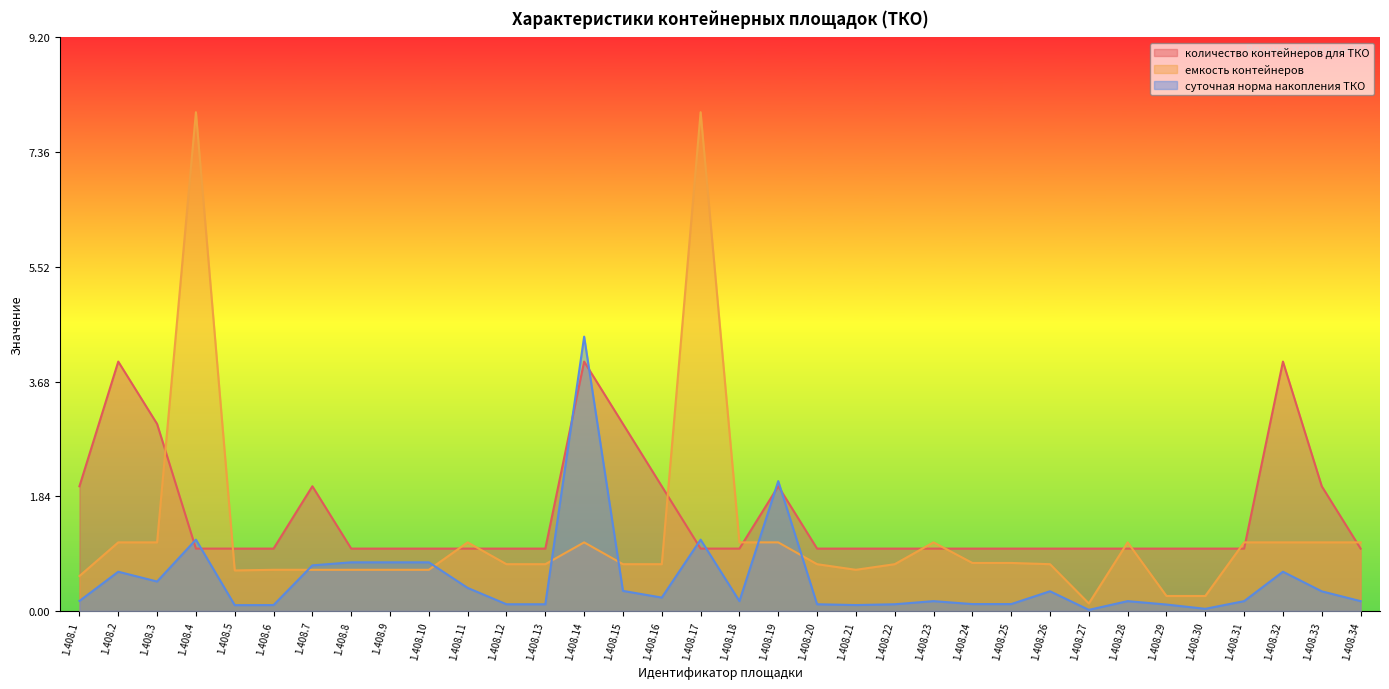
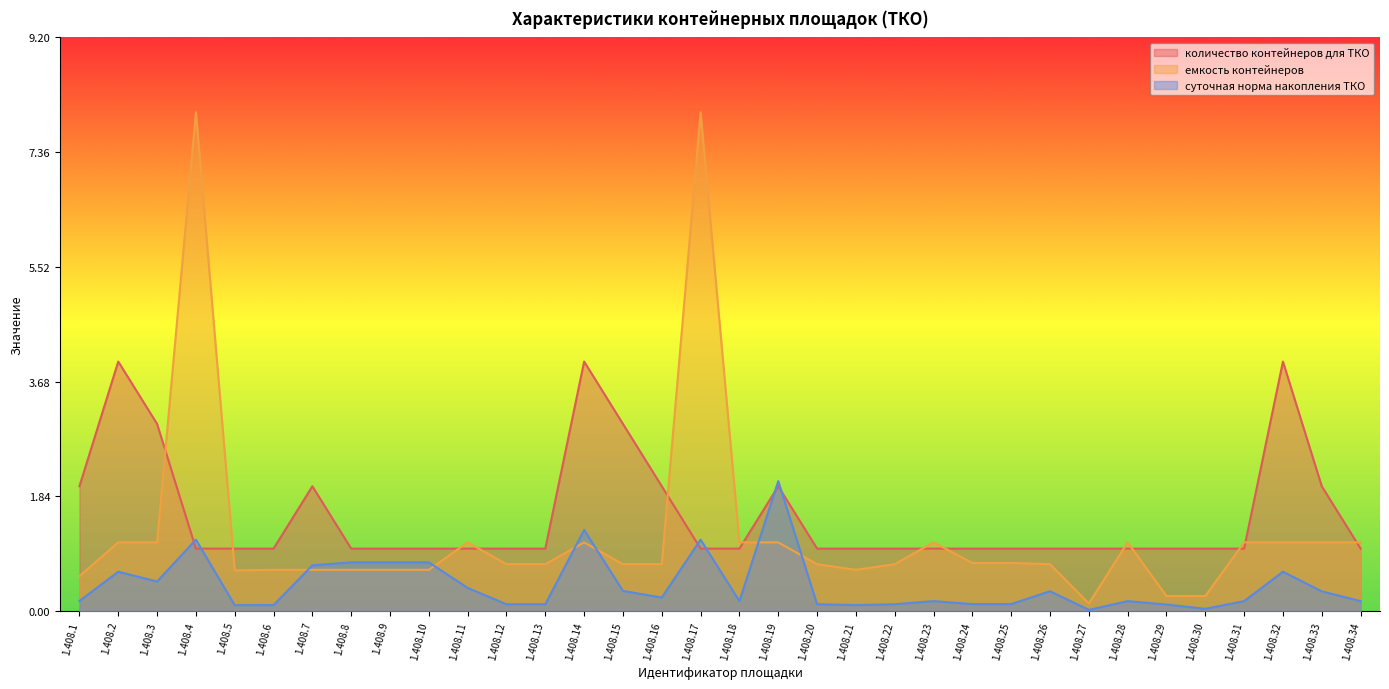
суточная норма накопления ТКО, 1.408.14: 4.4 -> 1.3
